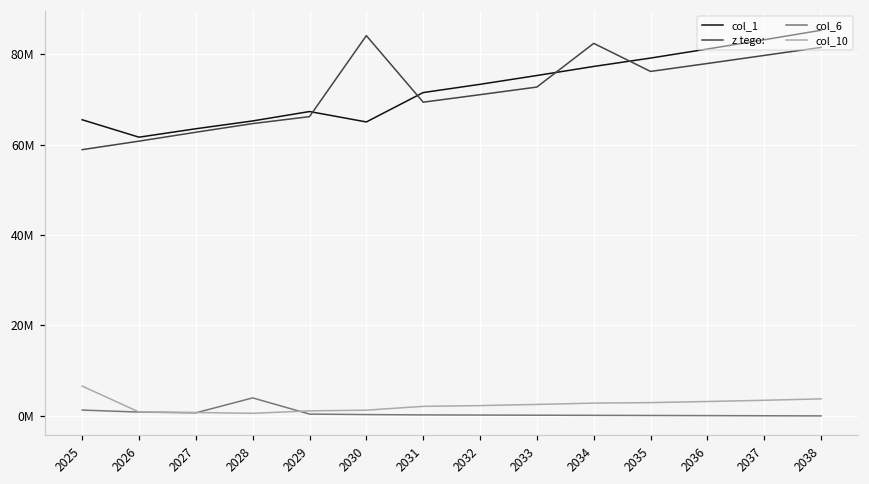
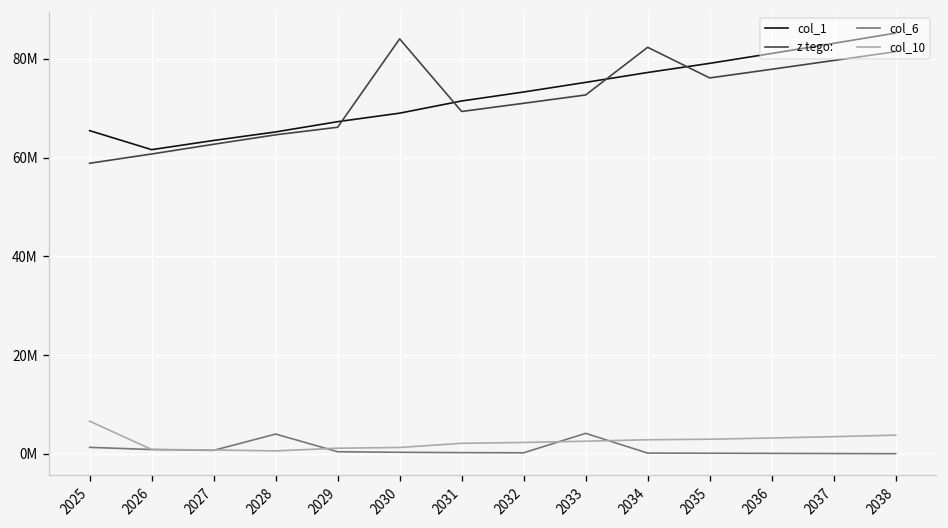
col_1, 2030: 65000000 -> 69000000
col_6, 2033: 0 -> 4000000
